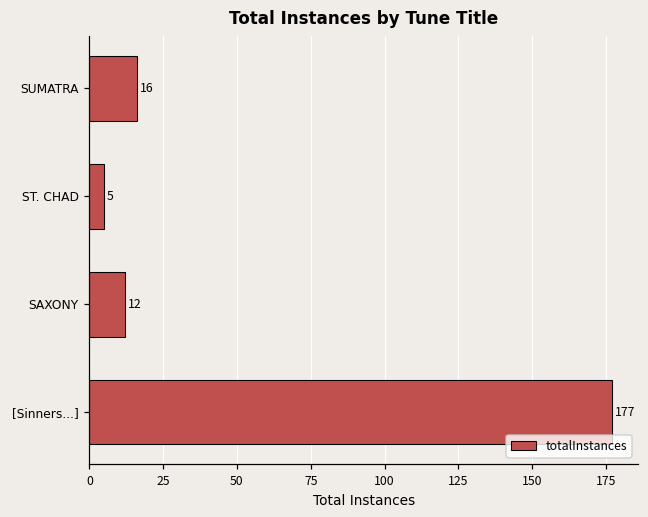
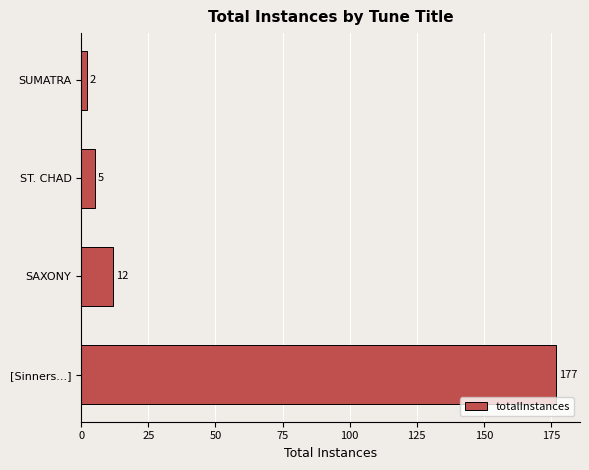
SUMATRA: 16 -> 2
